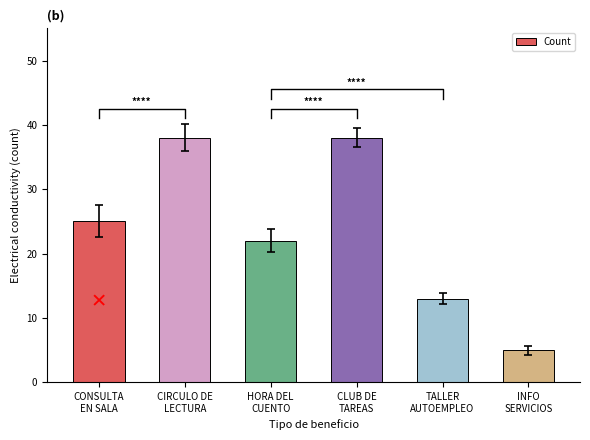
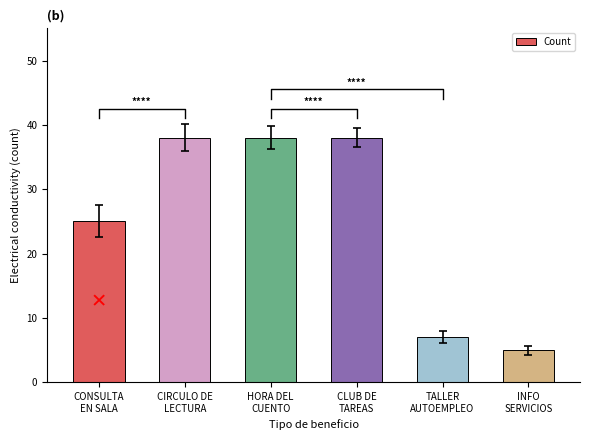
Count, HORA DEL CUENTO: 22 -> 38
Count, TALLER AUTOEMPLEO: 13 -> 7
